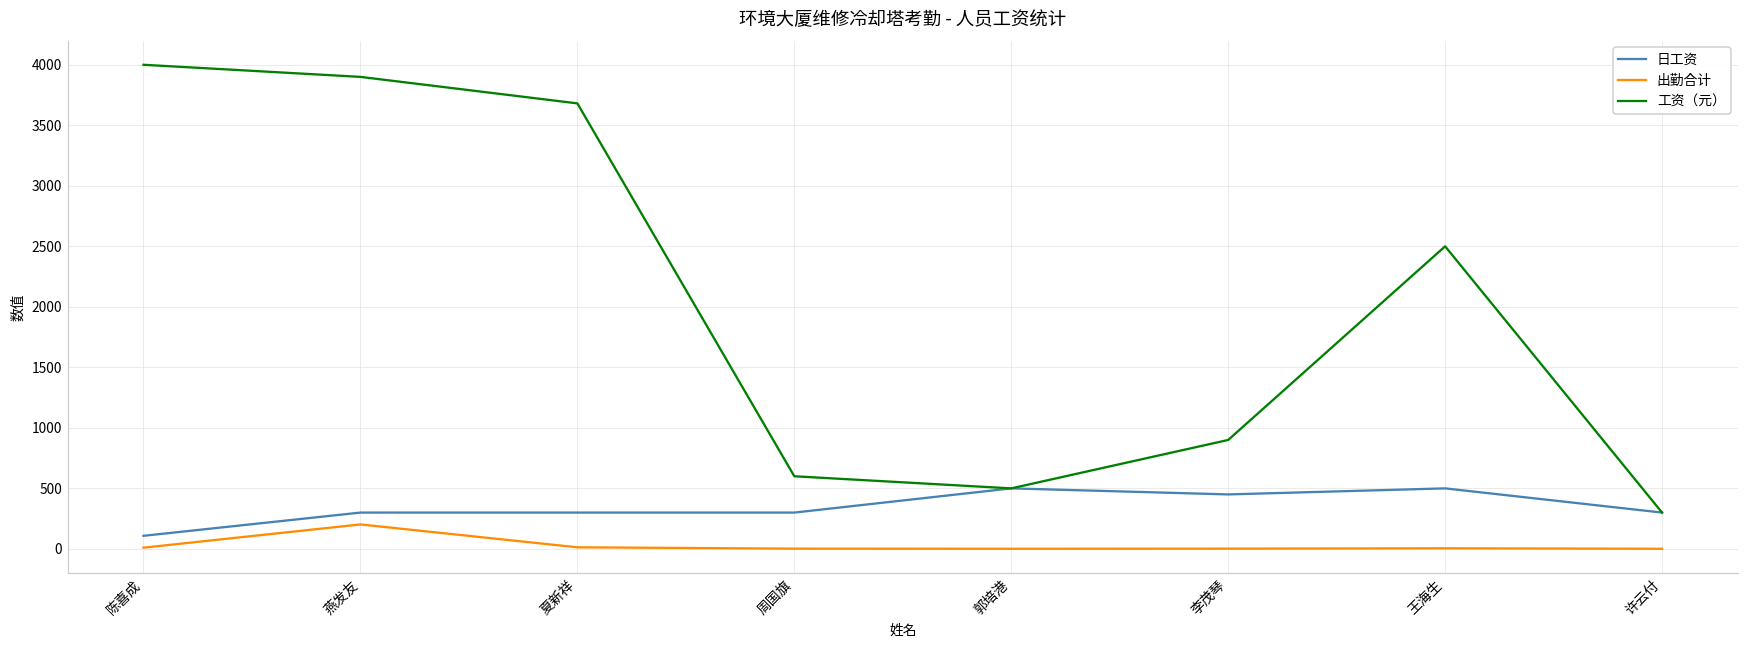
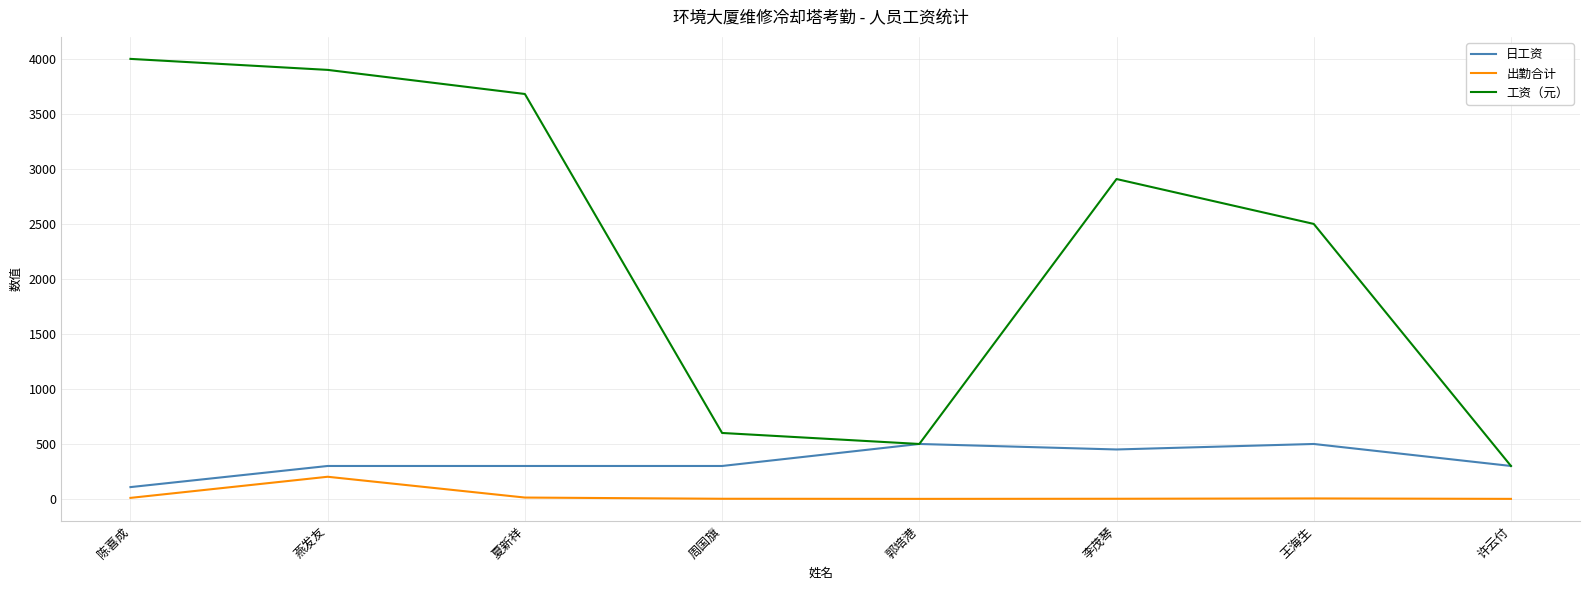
工资（元）, 李茂琴: 900 -> 2910
